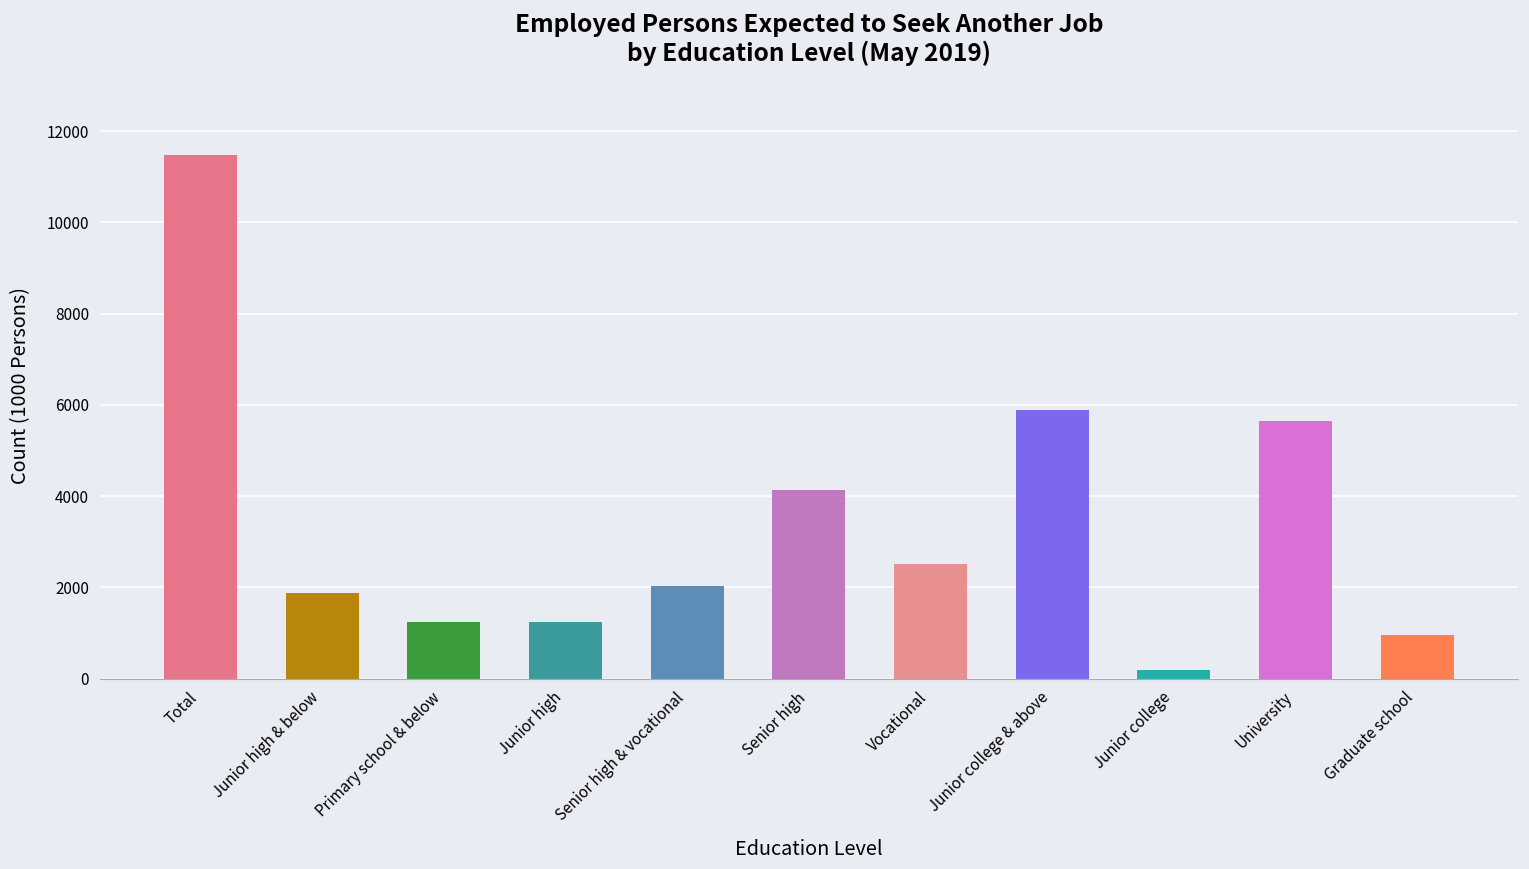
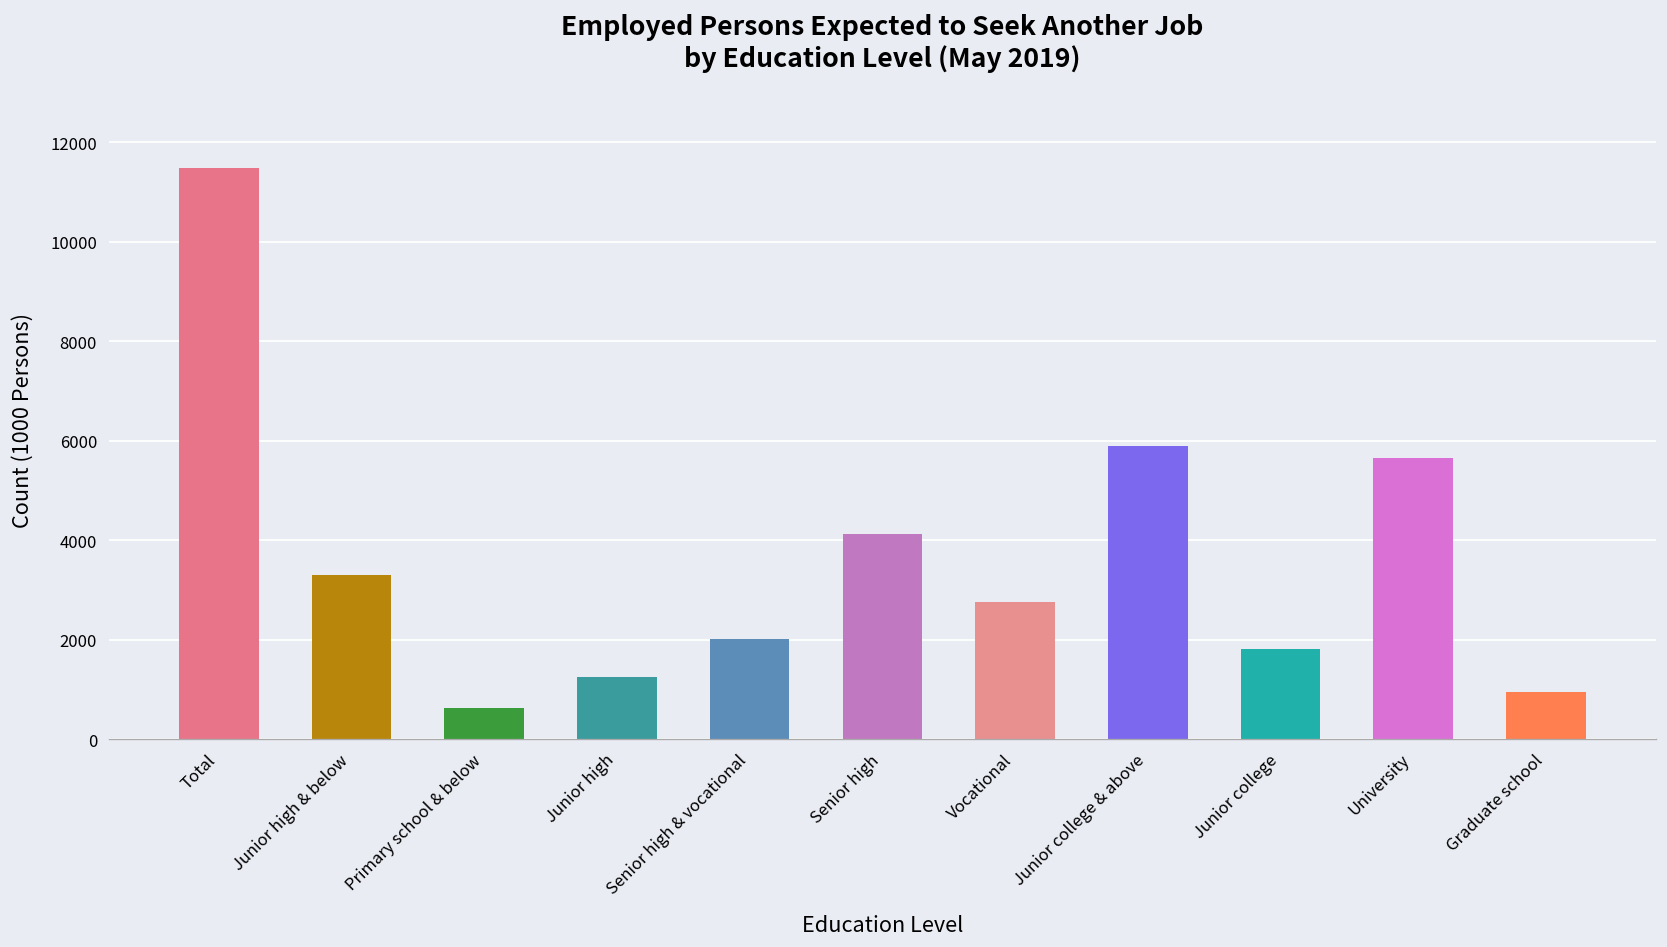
Junior high & below: 1900 -> 3300
Primary school & below: 1200 -> 600
Vocational: 2500 -> 2800
Junior college: 200 -> 1800
